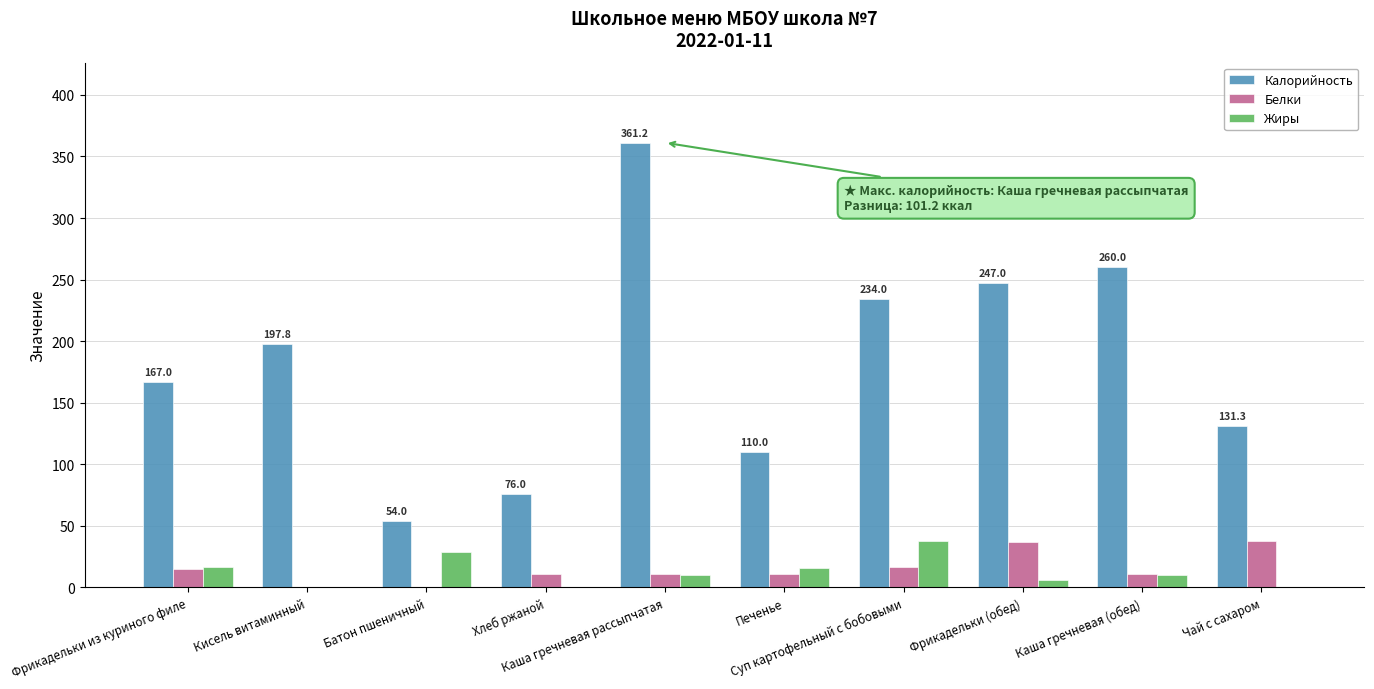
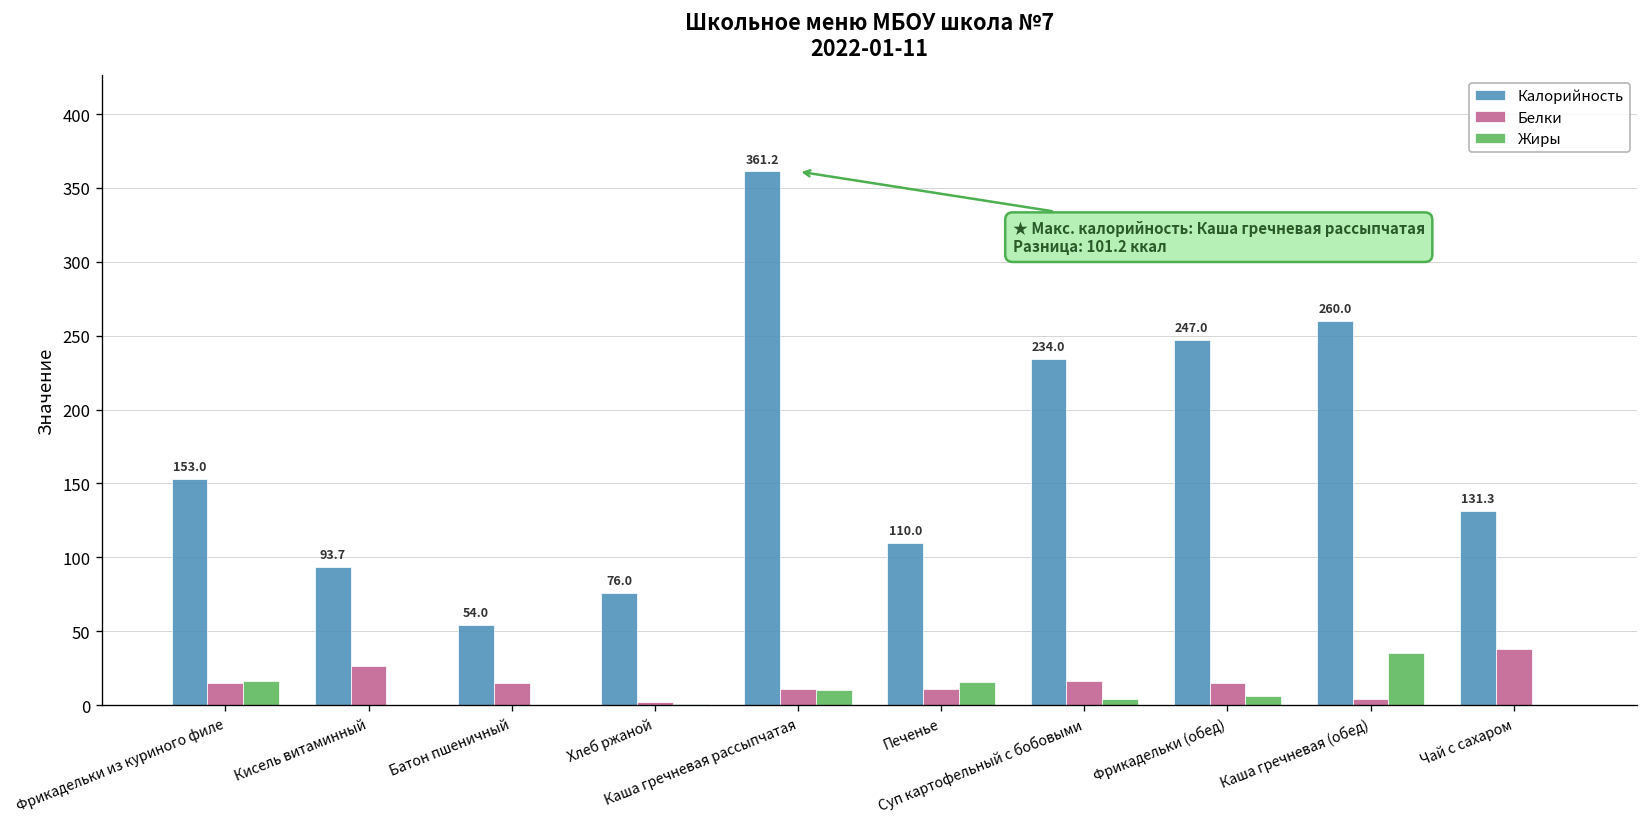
Калорийность, Фрикадельки из куриного филе: 167.0 -> 153.0
Калорийность, Кисель витаминный: 197.8 -> 93.7
Белки, Кисель витаминный: 0 -> 26
Белки, Батон пшеничный: 0 -> 15
Жиры, Батон пшеничный: 29 -> 0
Белки, Хлеб ржаной: 11 -> 2
Жиры, Суп картофельный с бобовыми: 37 -> 4
Белки, Фрикадельки (обед): 37 -> 15
Белки, Каша гречневая (обед): 11 -> 4
Жиры, Каша гречневая (обед): 10 -> 35
